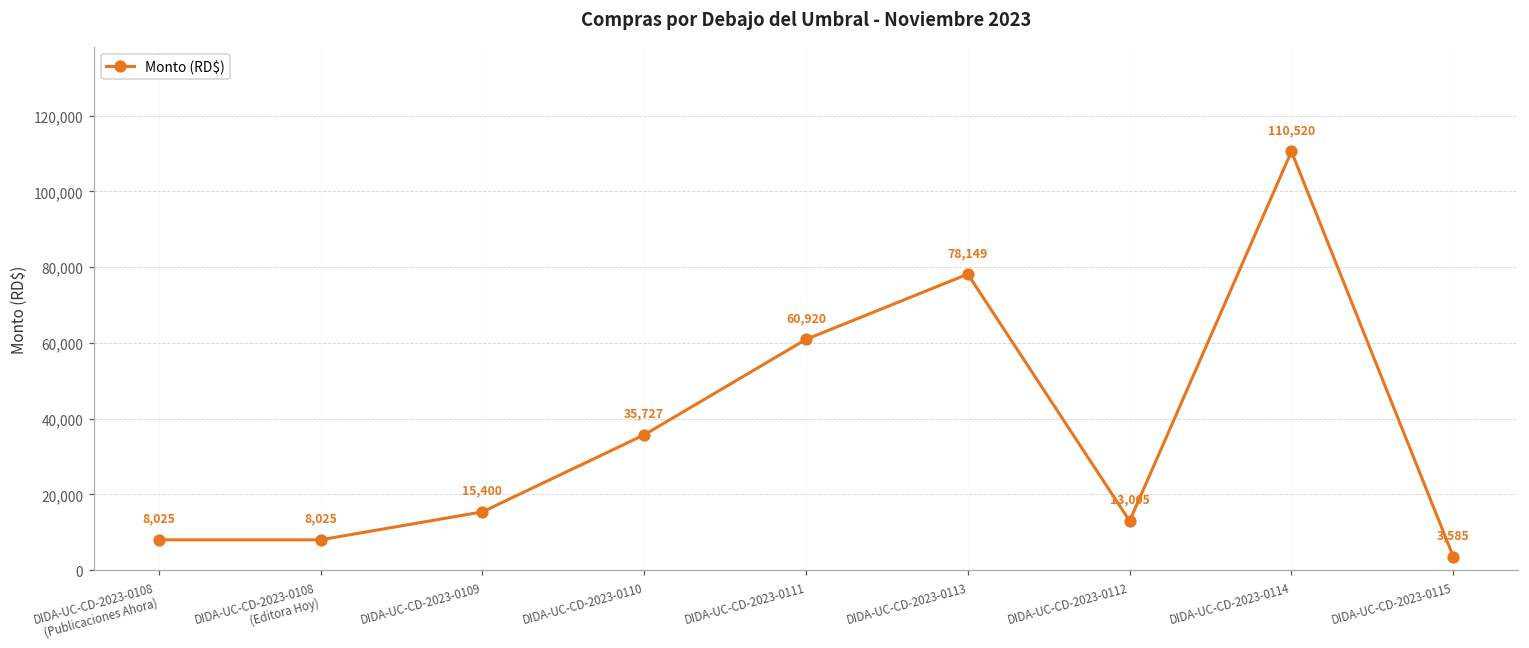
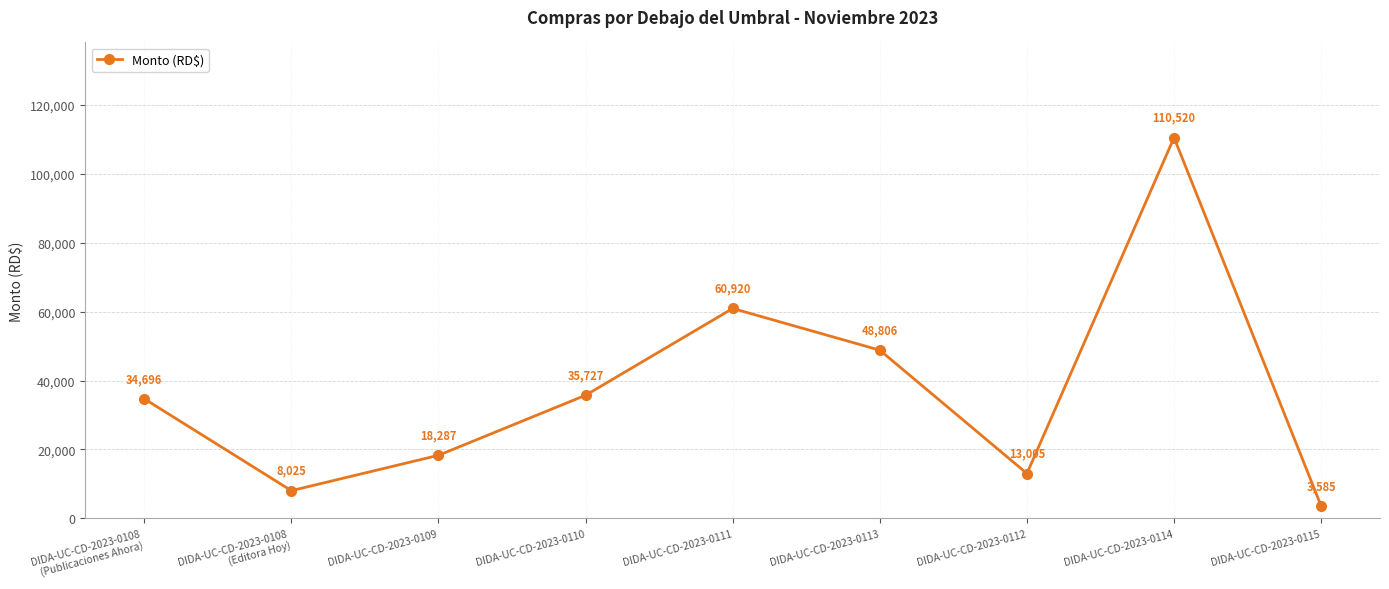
DIDA-UC-CD-2023-0108 (Publicaciones Ahora): 8,025 -> 34,696
DIDA-UC-CD-2023-0109: 15,400 -> 18,287
DIDA-UC-CD-2023-0113: 78,149 -> 48,806
